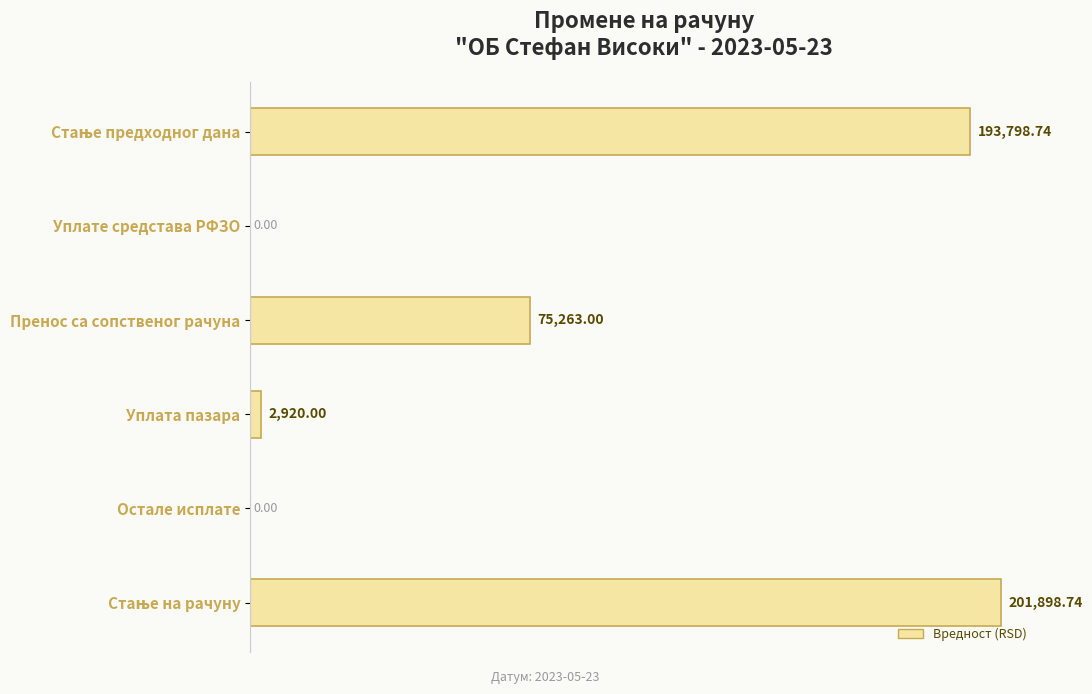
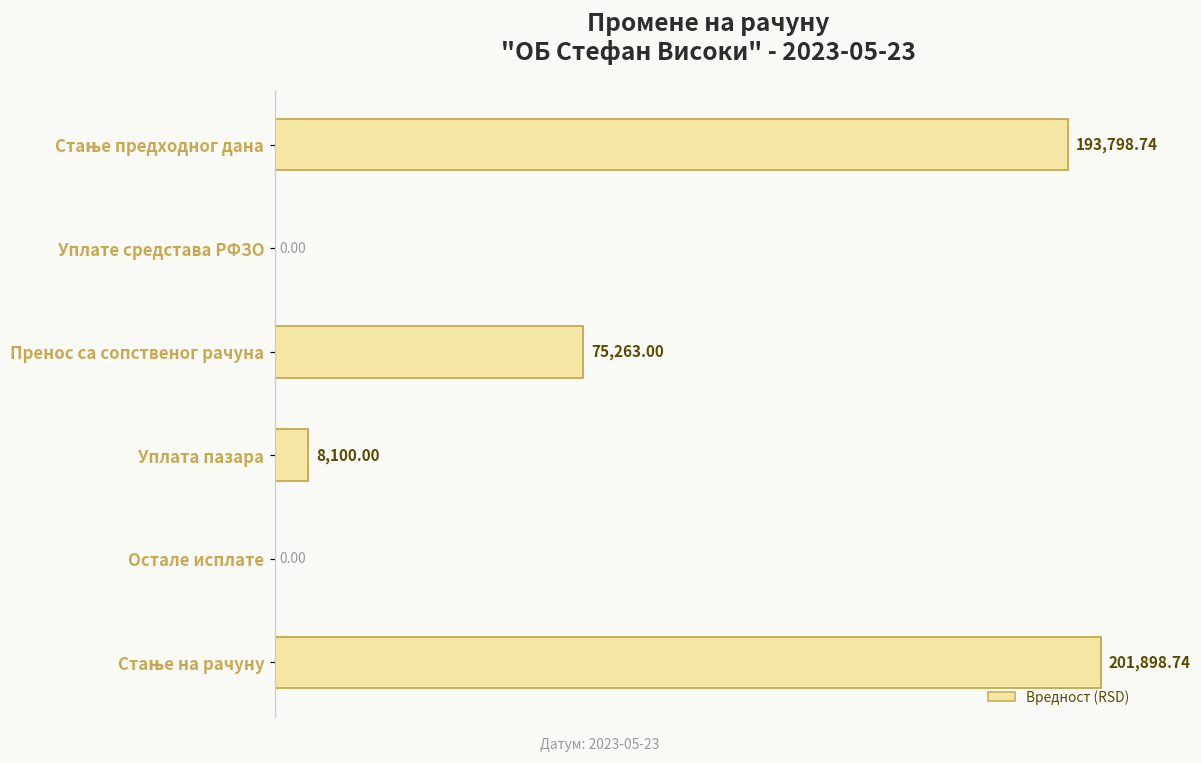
Уплата пазара: 2,920.00 -> 8,100.00
